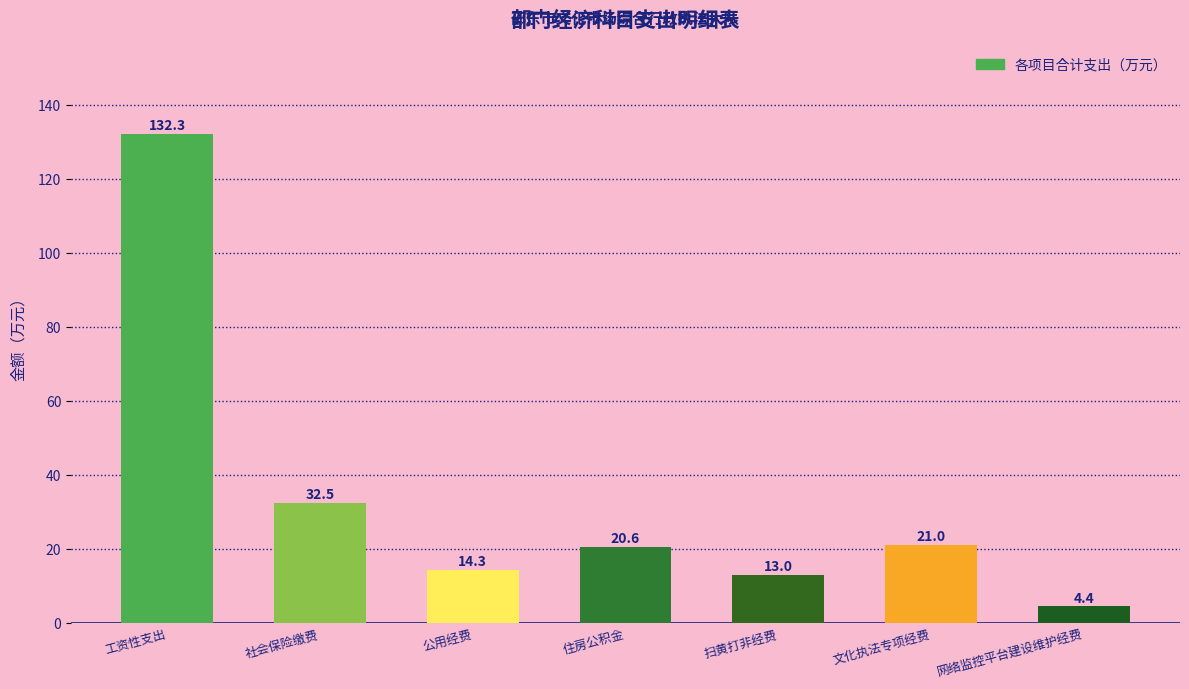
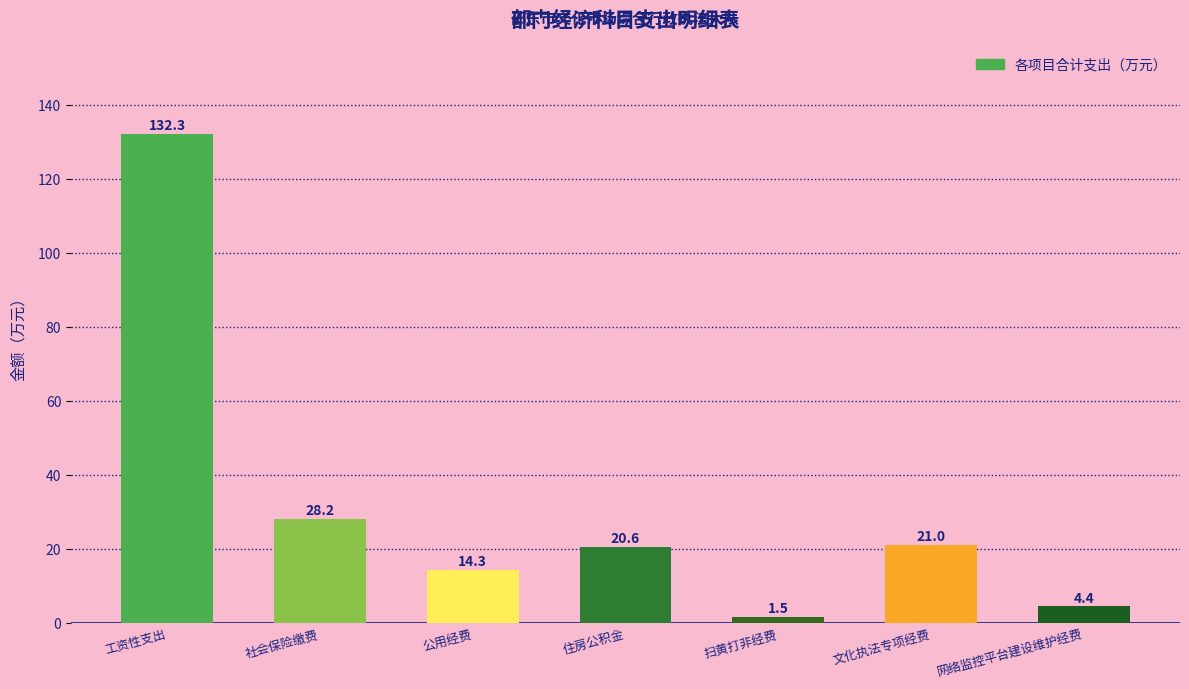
社会保险缴费: 32.5 -> 28.2
扫黄打非经费: 13.0 -> 1.5
